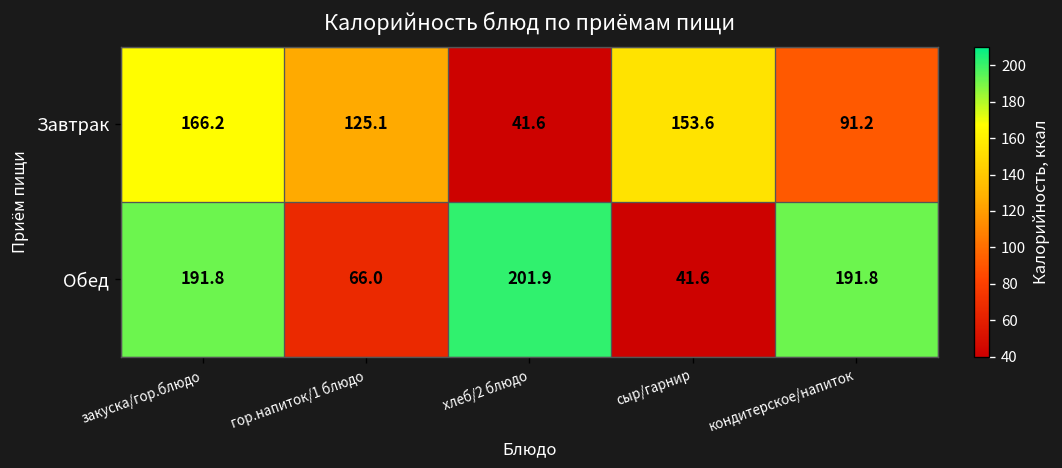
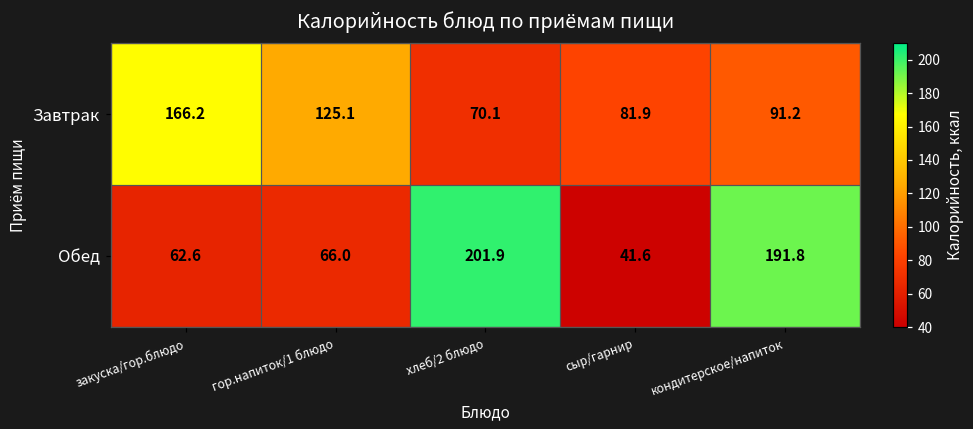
Завтрак, хлеб/2 блюдо: 41.6 -> 70.1
Завтрак, сыр/гарнир: 153.6 -> 81.9
Обед, закуска/гор.блюдо: 191.8 -> 62.6
